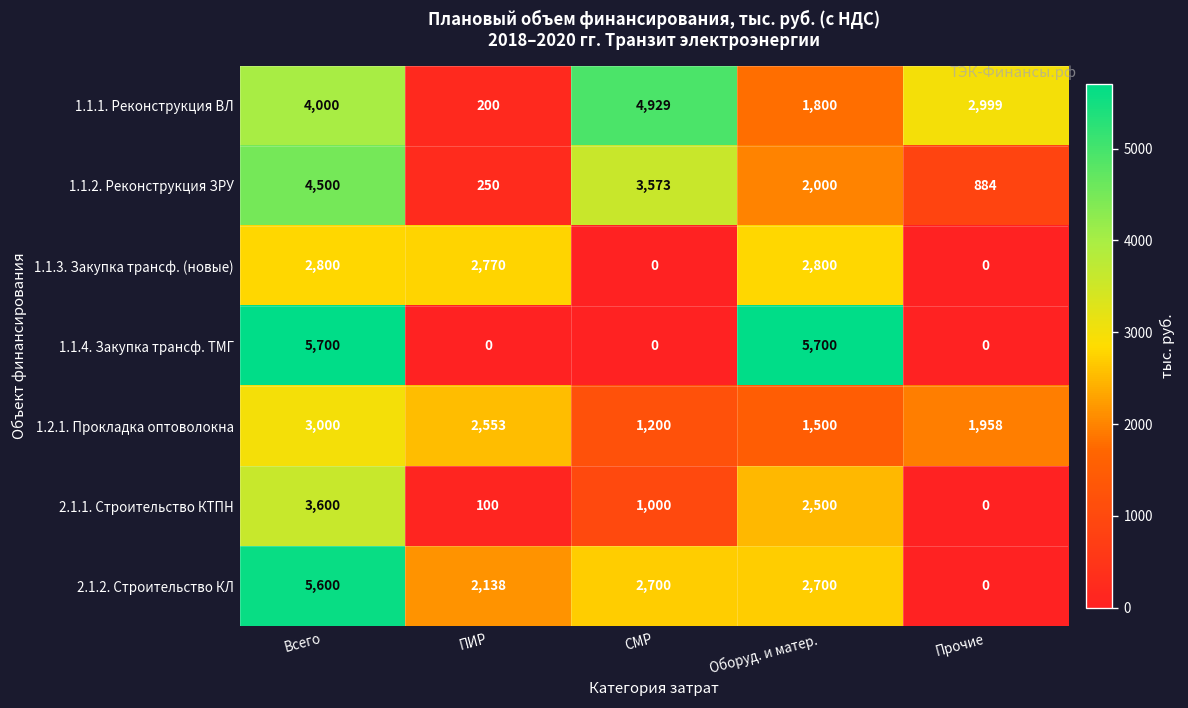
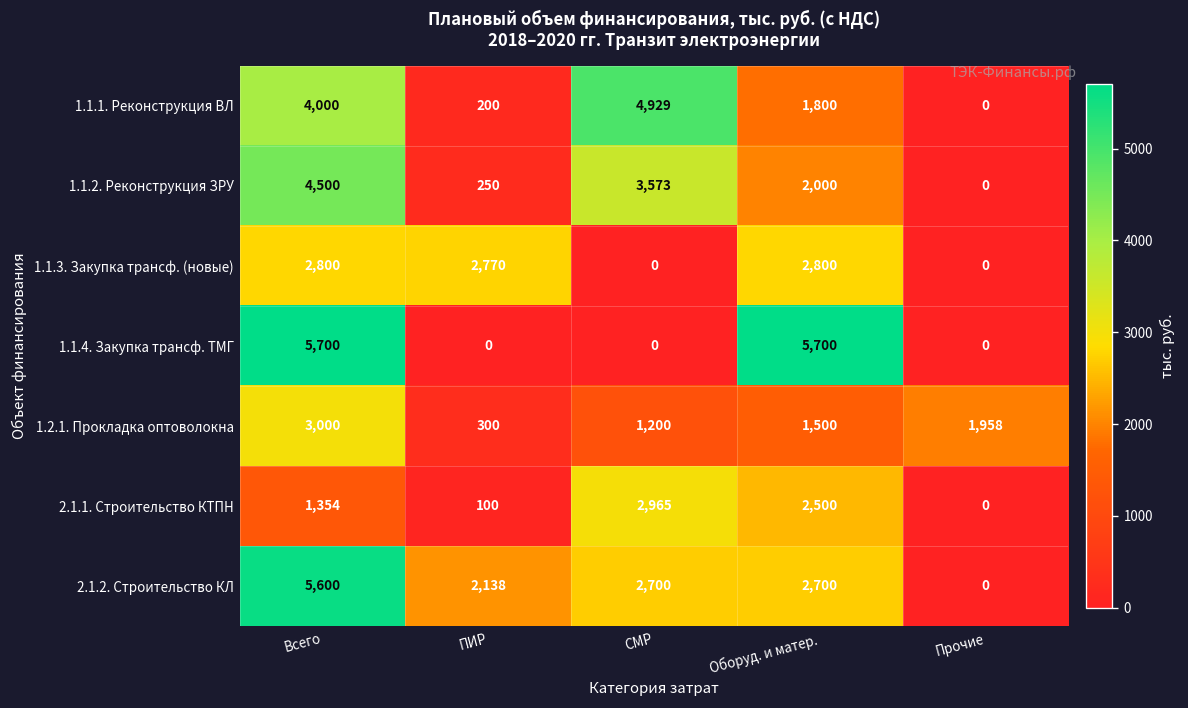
1.1.1. Реконструкция ВЛ, Прочие: 2,999 -> 0
1.1.2. Реконструкция ЗРУ, Прочие: 884 -> 0
1.2.1. Прокладка оптоволокна, ПИР: 2,553 -> 300
2.1.1. Строительство КТПН, Всего: 3,600 -> 1,354
2.1.1. Строительство КТПН, СМР: 1,000 -> 2,965
